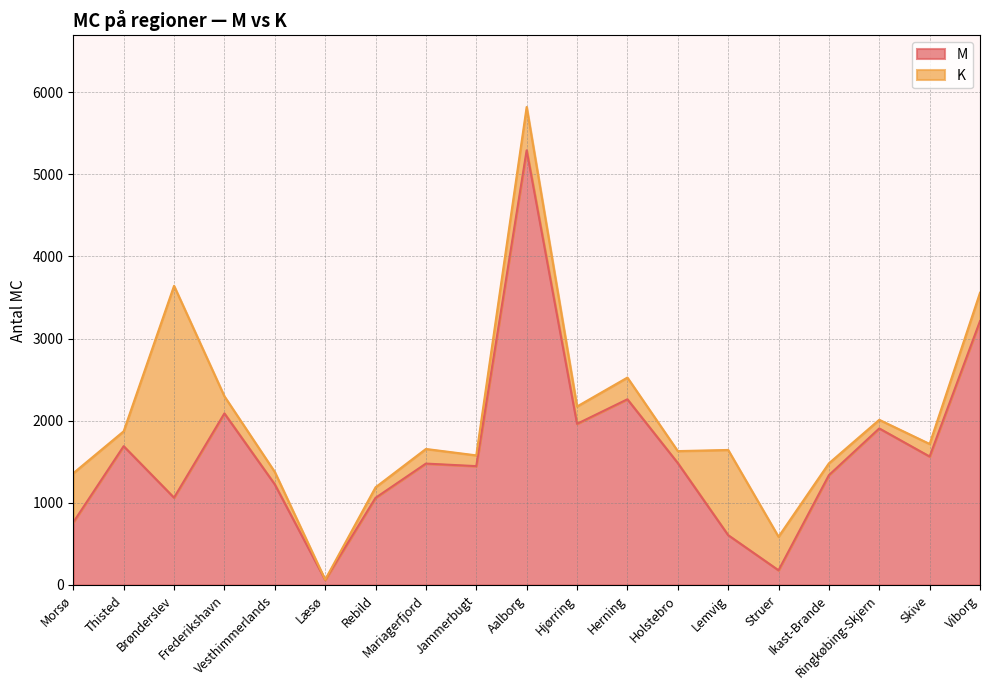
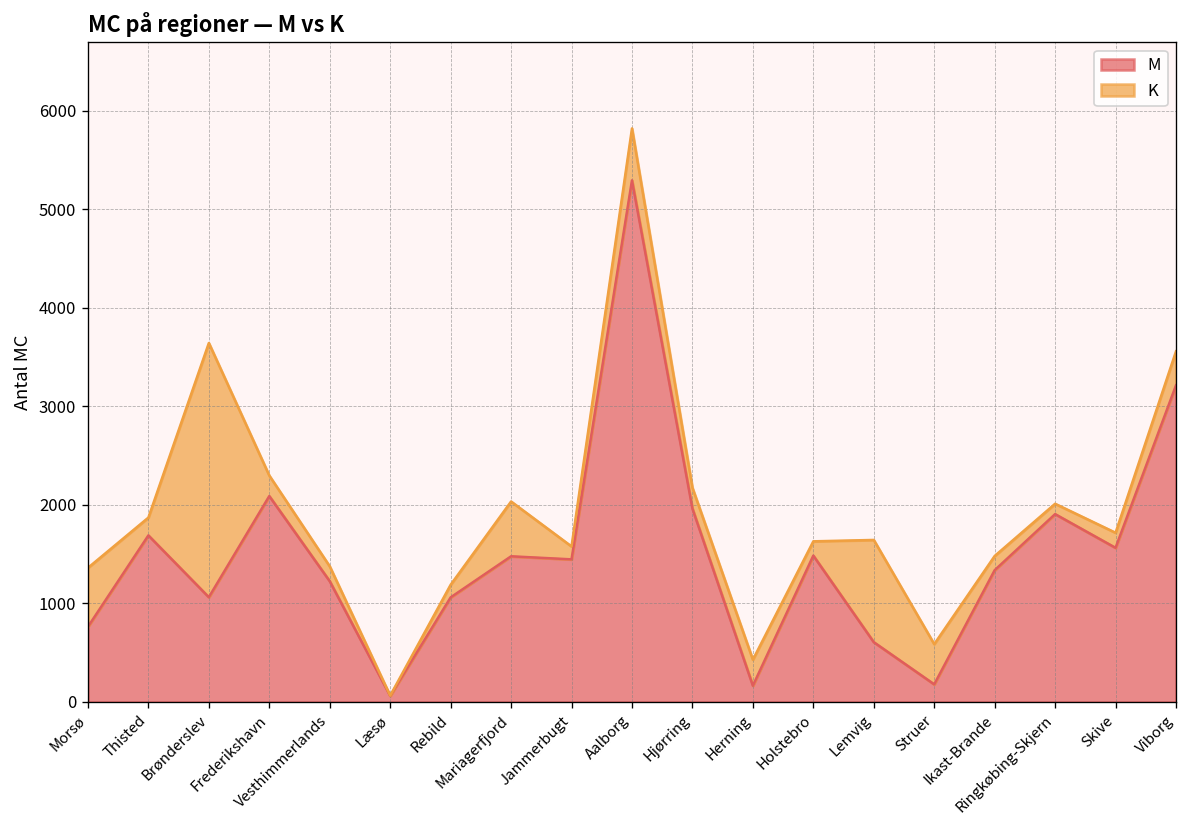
K, Mariagerfjord: 200 -> 600
M, Herning: 2300 -> 200
